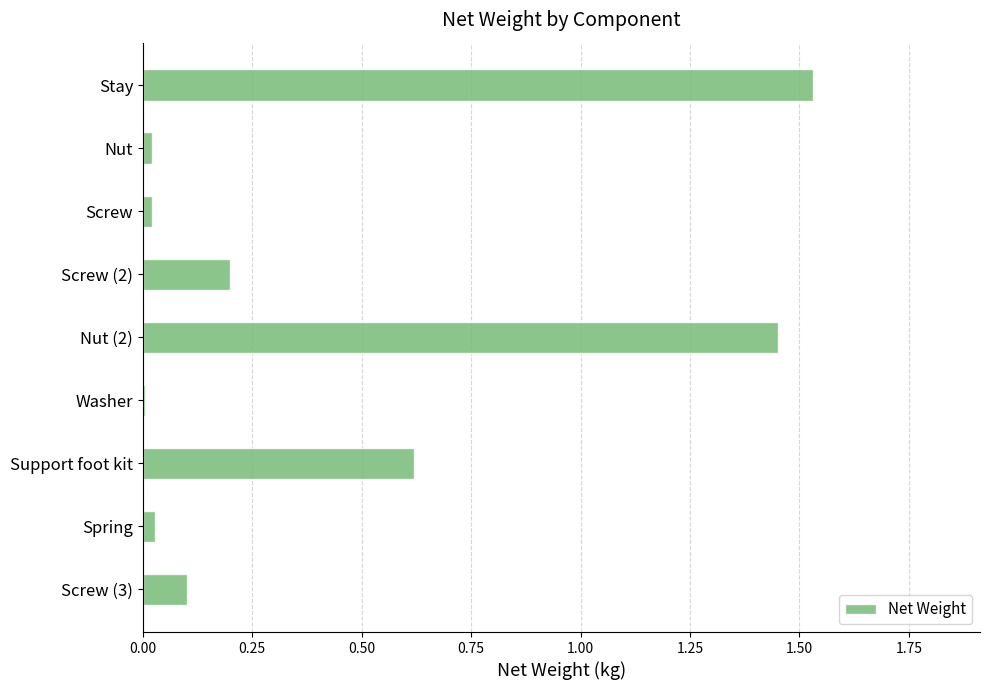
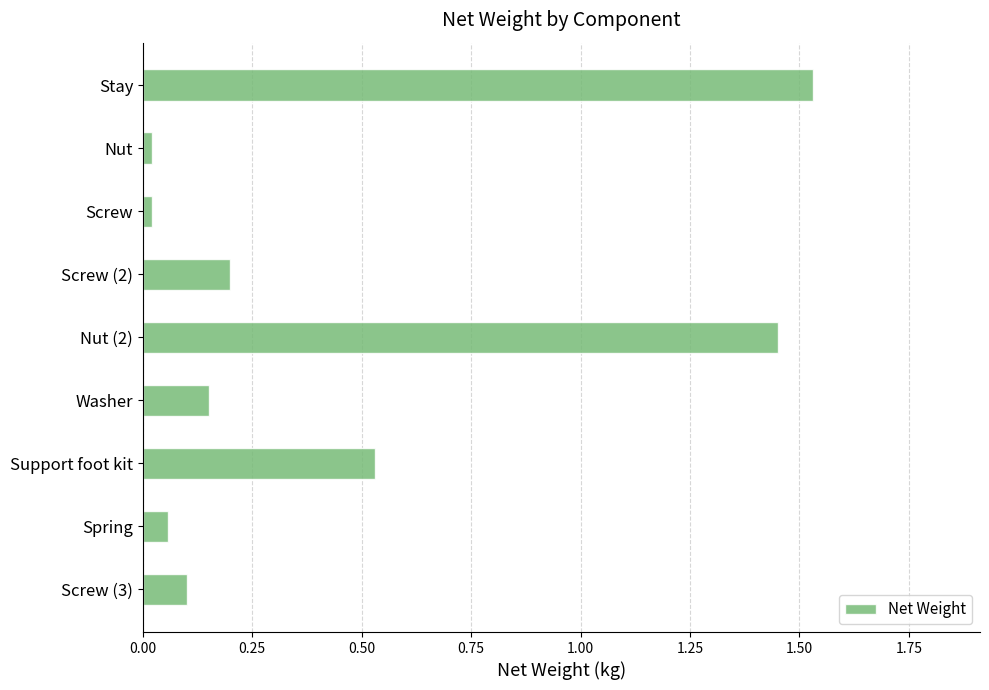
Washer: 0.00 -> 0.15
Support foot kit: 0.62 -> 0.53
Spring: 0.03 -> 0.06
